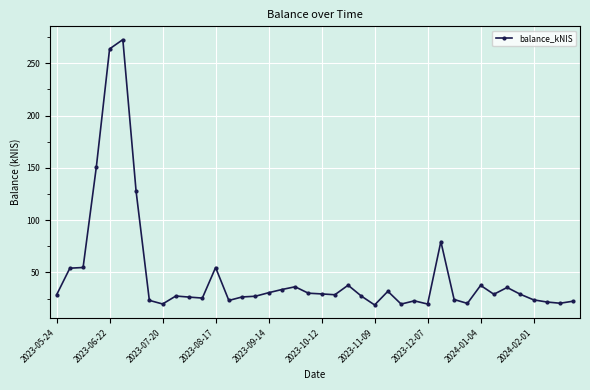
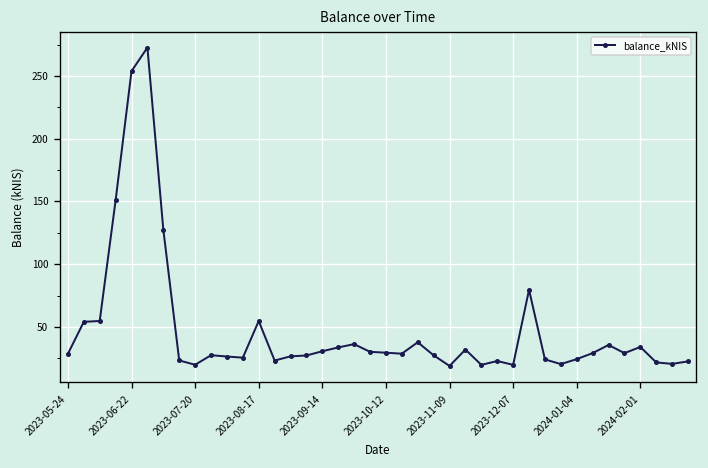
2023-06-22: 264 -> 254
2024-01-04: 38 -> 24
2024-02-01: 24 -> 34
